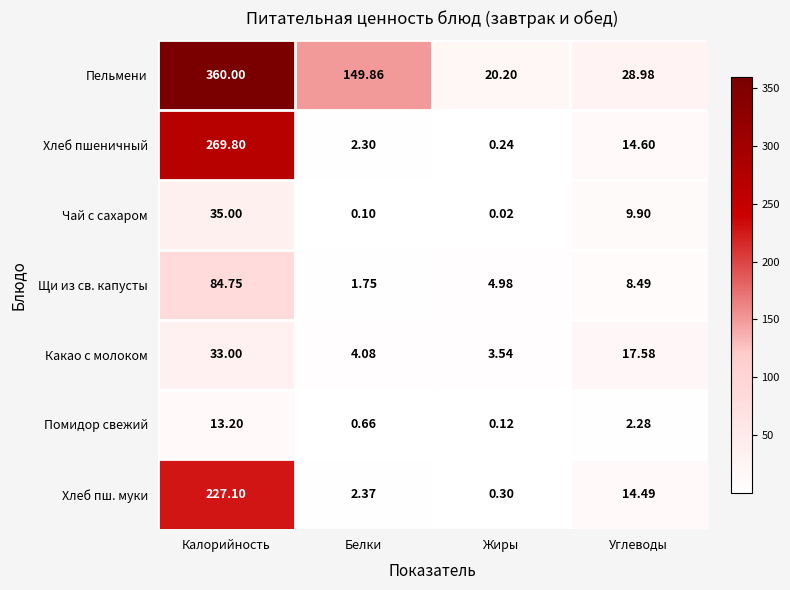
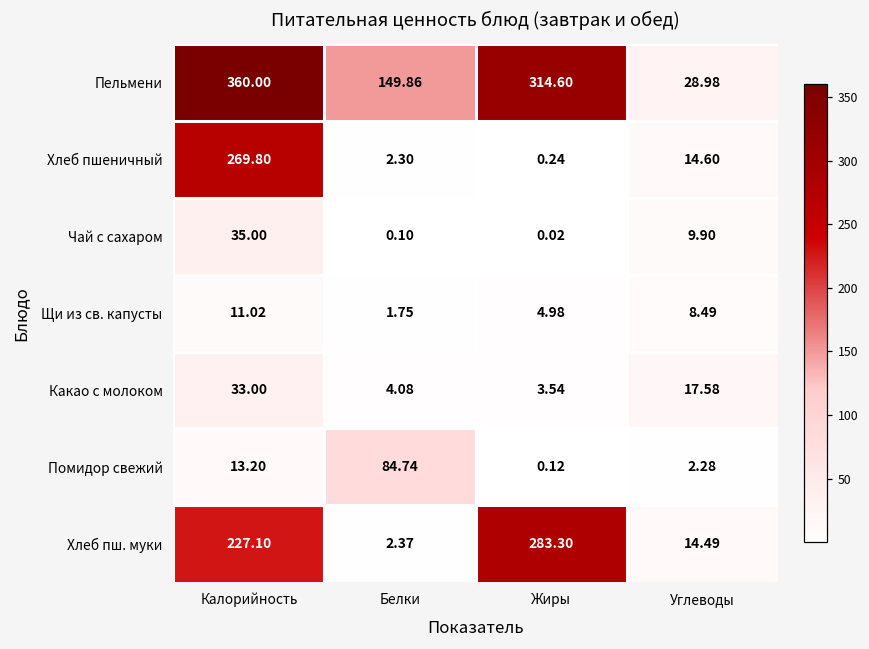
Пельмени, Жиры: 20.20 -> 314.60
Щи из св. капусты, Калорийность: 84.75 -> 11.02
Помидор свежий, Белки: 0.66 -> 84.74
Хлеб пш. муки, Жиры: 0.30 -> 283.30
